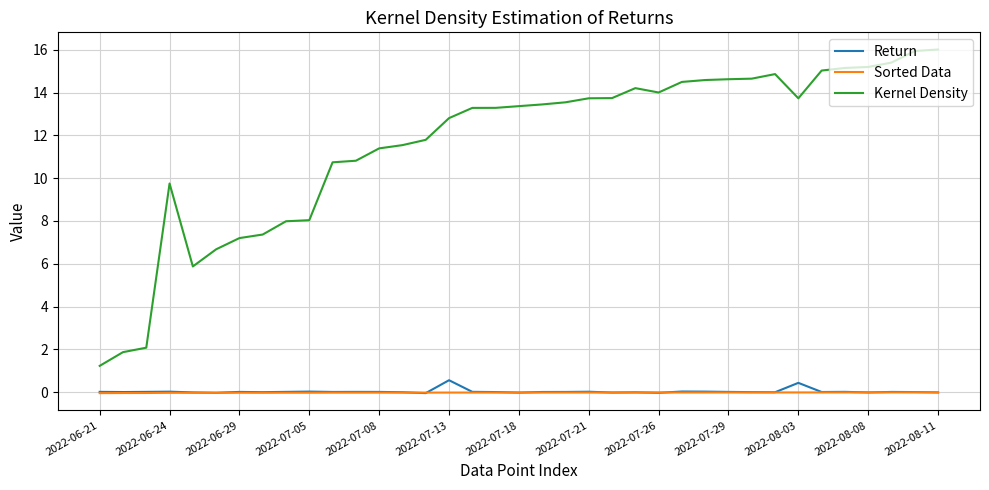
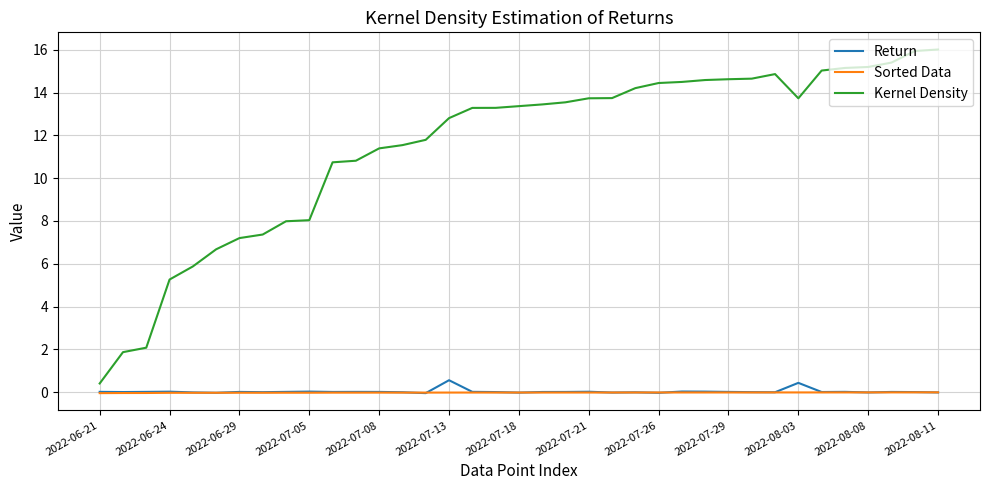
Kernel Density, 2022-06-21: 1.2 -> 0.4
Kernel Density, 2022-06-24: 9.7 -> 5.3
Kernel Density, 2022-07-26: 14.0 -> 14.4
